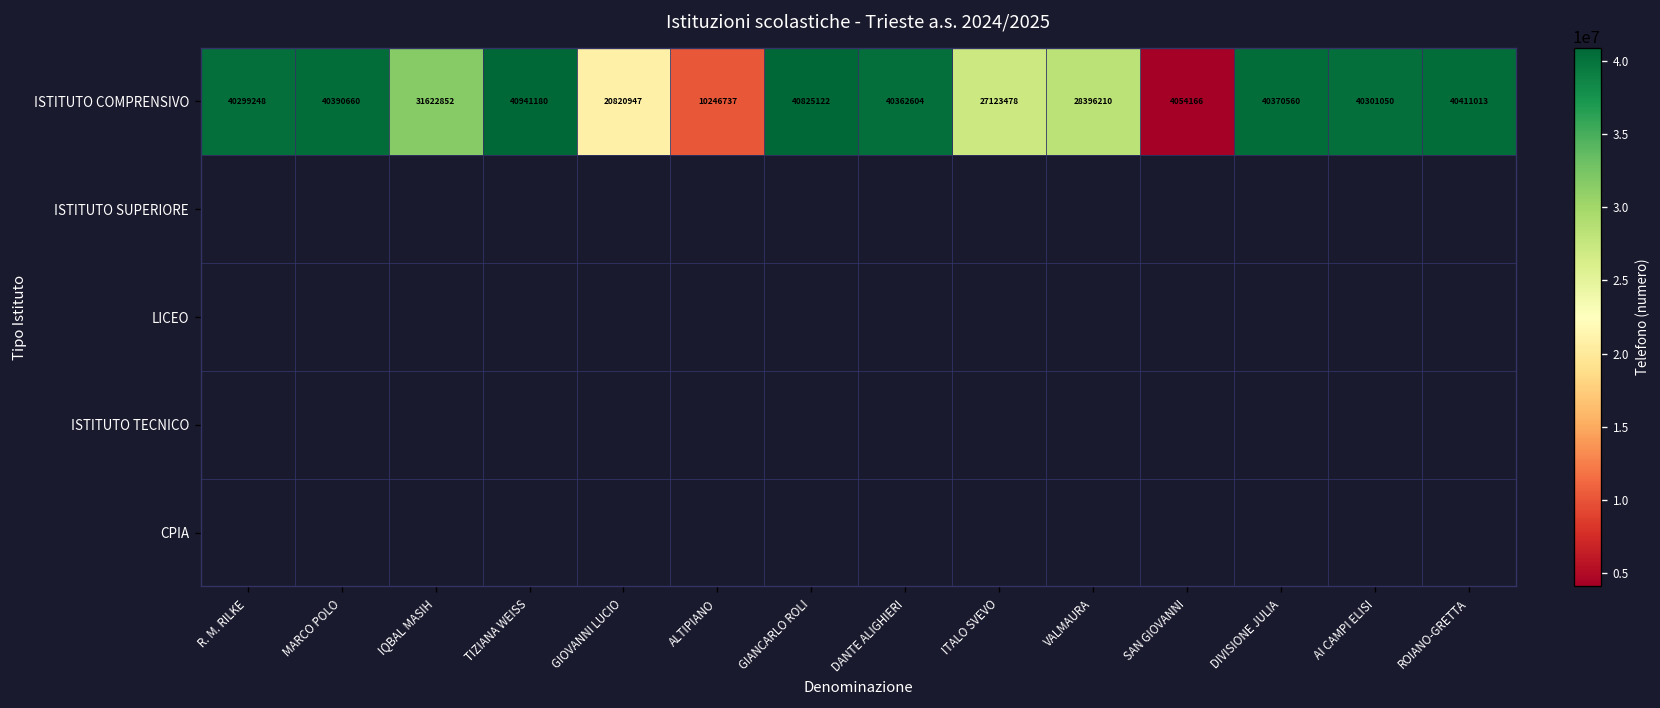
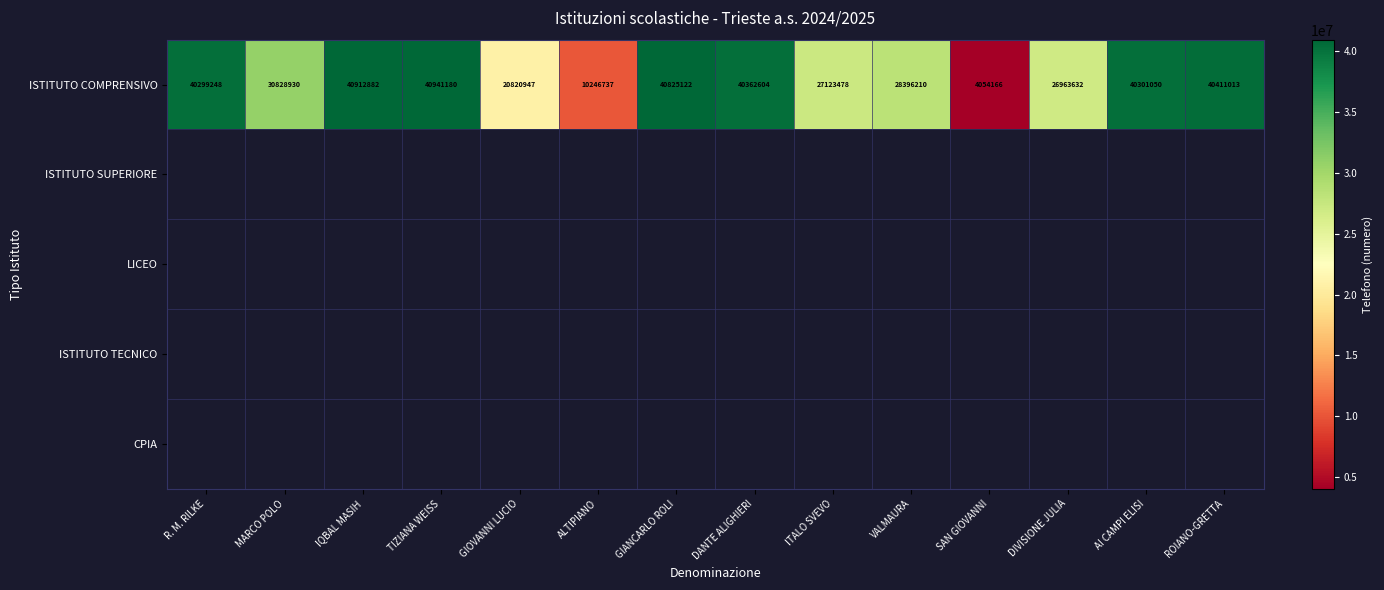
ISTITUTO COMPRENSIVO, MARCO POLO: 40390660 -> 30828930
ISTITUTO COMPRENSIVO, IQBAL MASIH: 31622852 -> 40912882
ISTITUTO COMPRENSIVO, DIVISIONE JULIA: 40370560 -> 26963632
